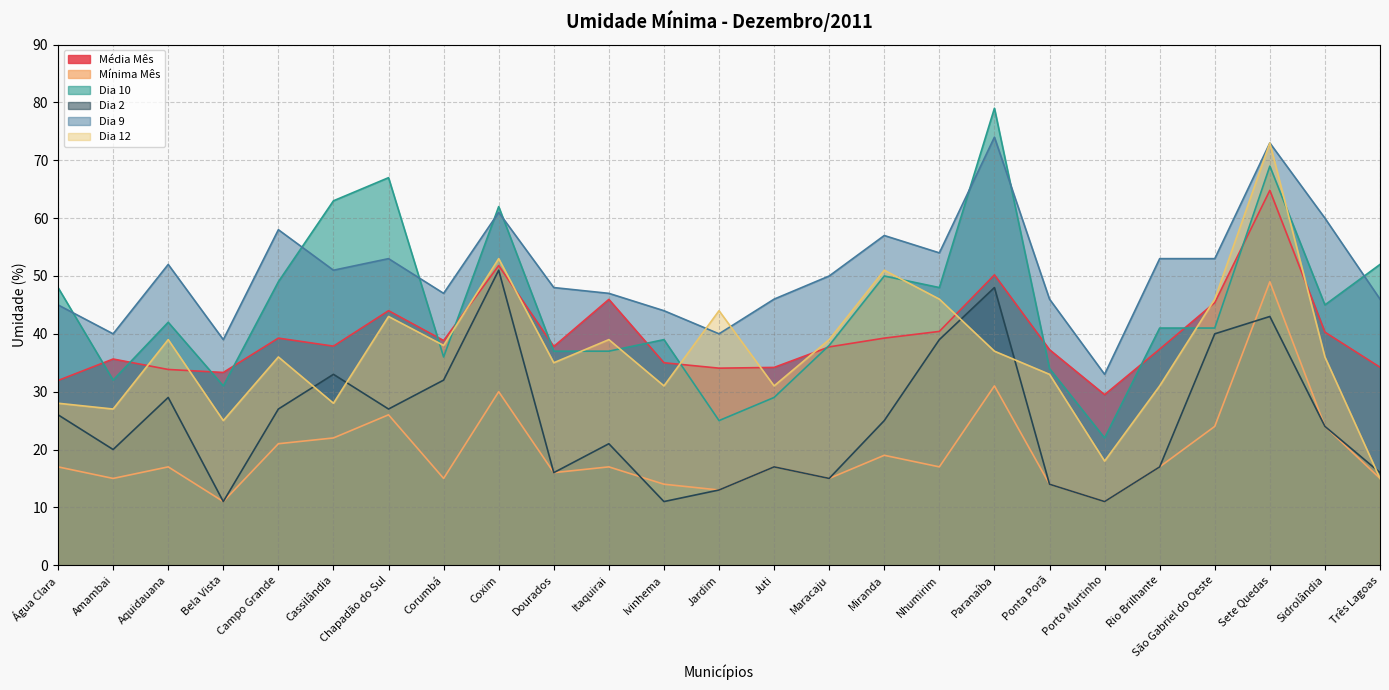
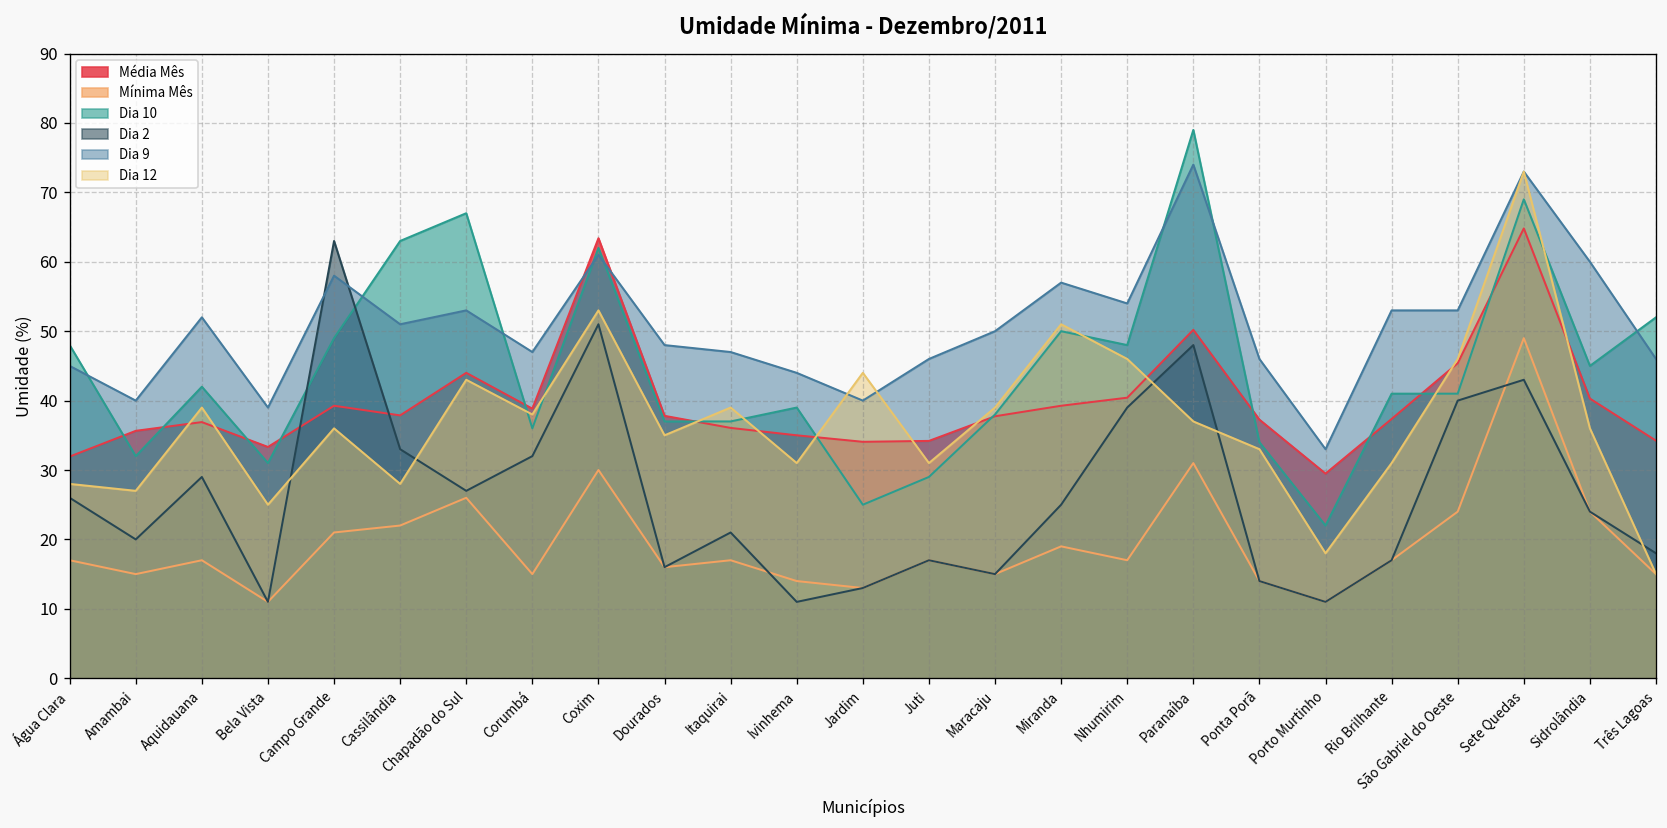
Média Mês, Aquidauana: 34 -> 37
Dia 2, Campo Grande: 27 -> 63
Média Mês, Coxim: 52 -> 63
Média Mês, Itaquirai: 46 -> 36
Dia 2, Três Lagoas: 16 -> 18
